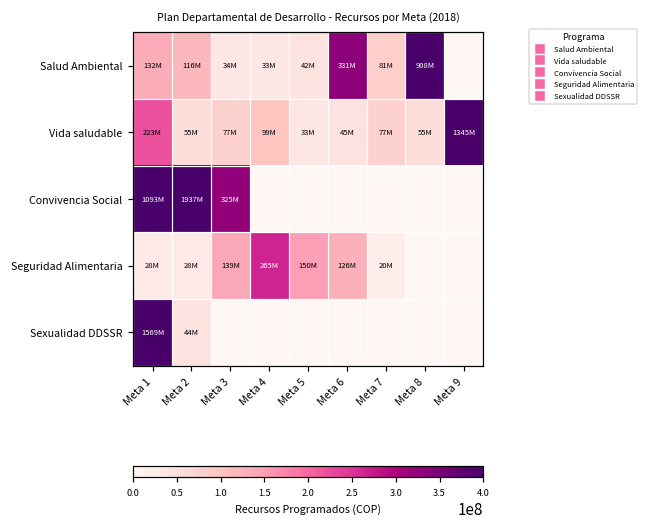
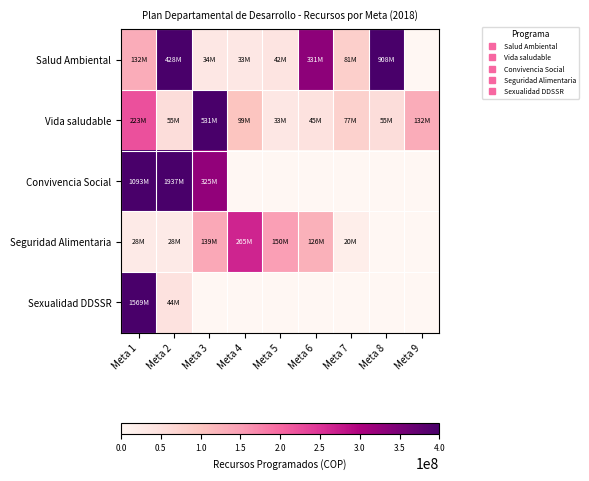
Salud Ambiental, Meta 2: 116M -> 428M
Vida saludable, Meta 3: 77M -> 531M
Vida saludable, Meta 9: 1345M -> 132M
